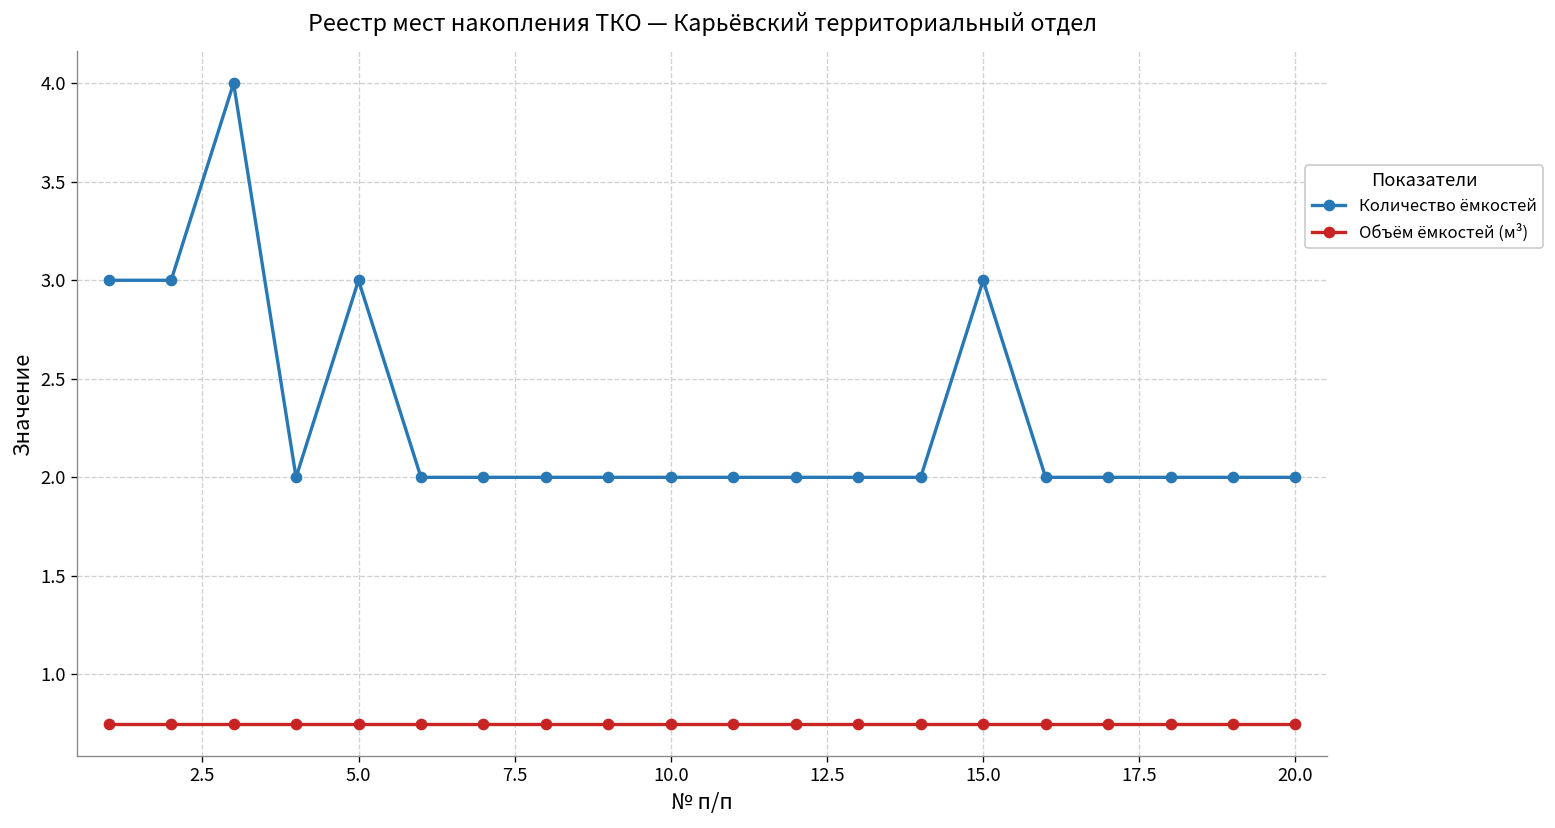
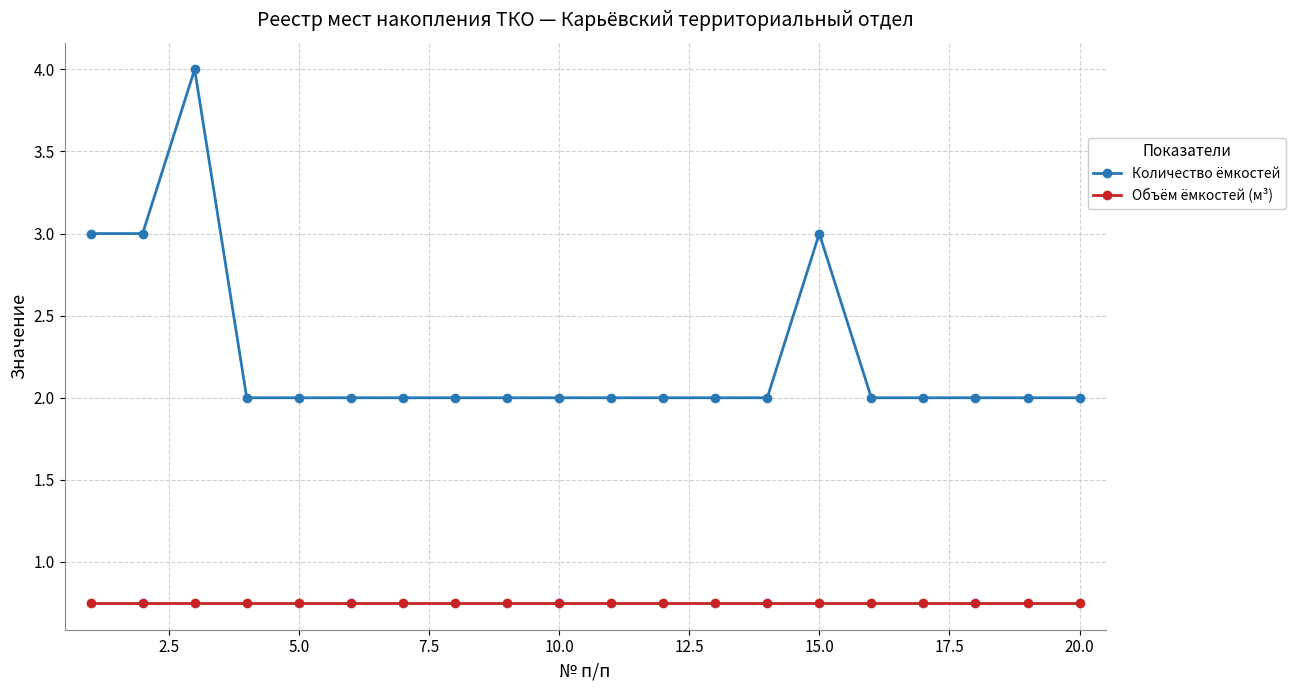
Количество ёмкостей, 5.0: 3 -> 2
